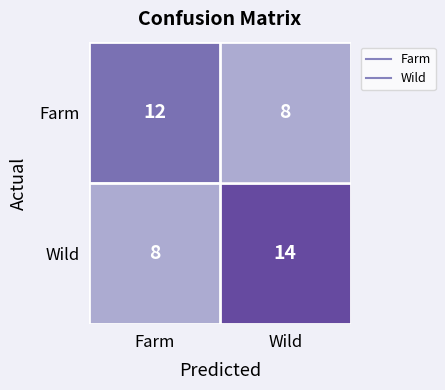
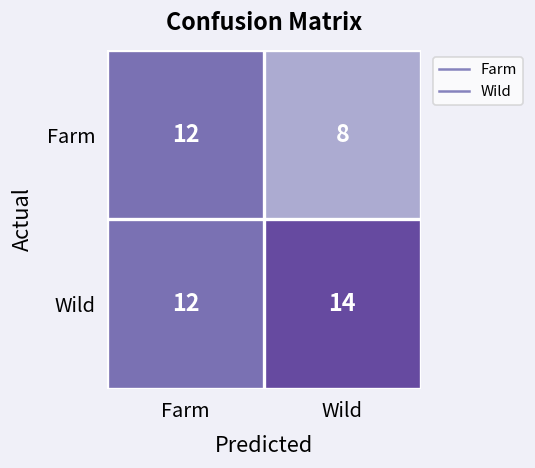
Wild, Farm: 8 -> 12
